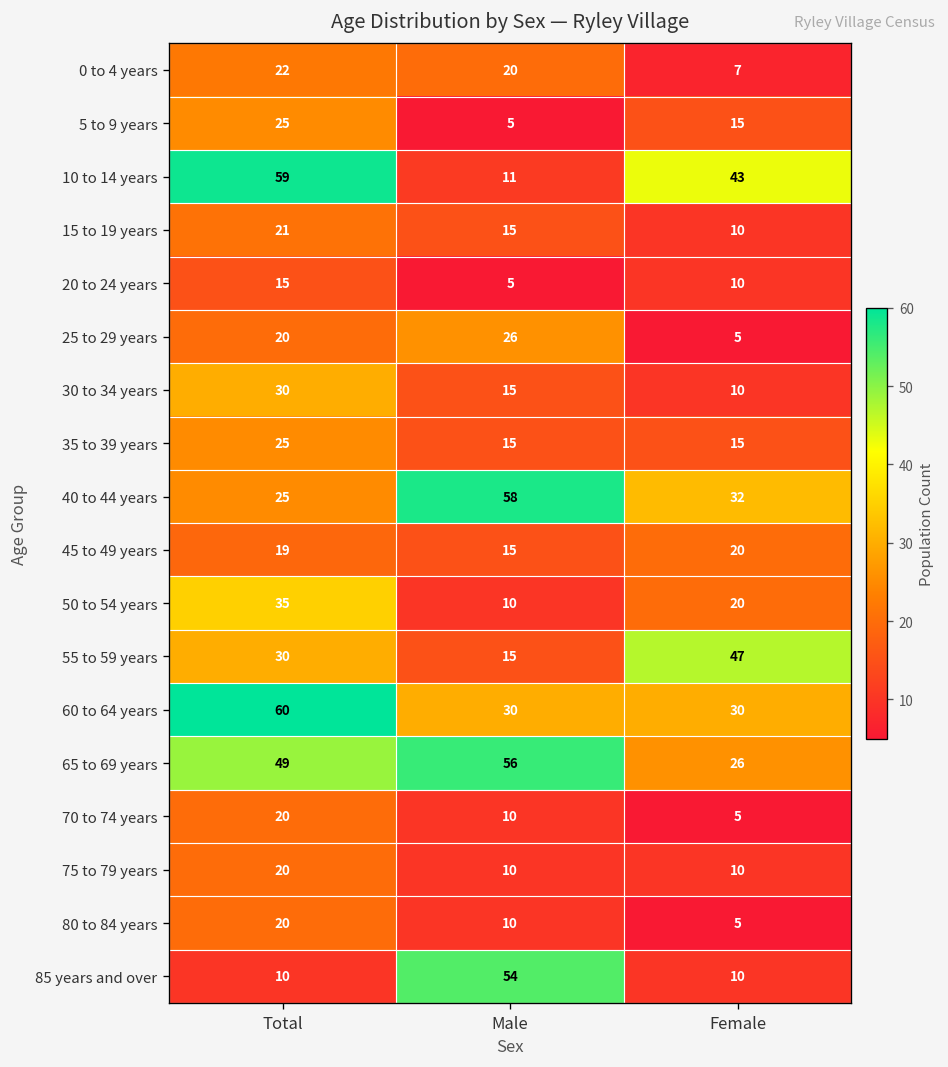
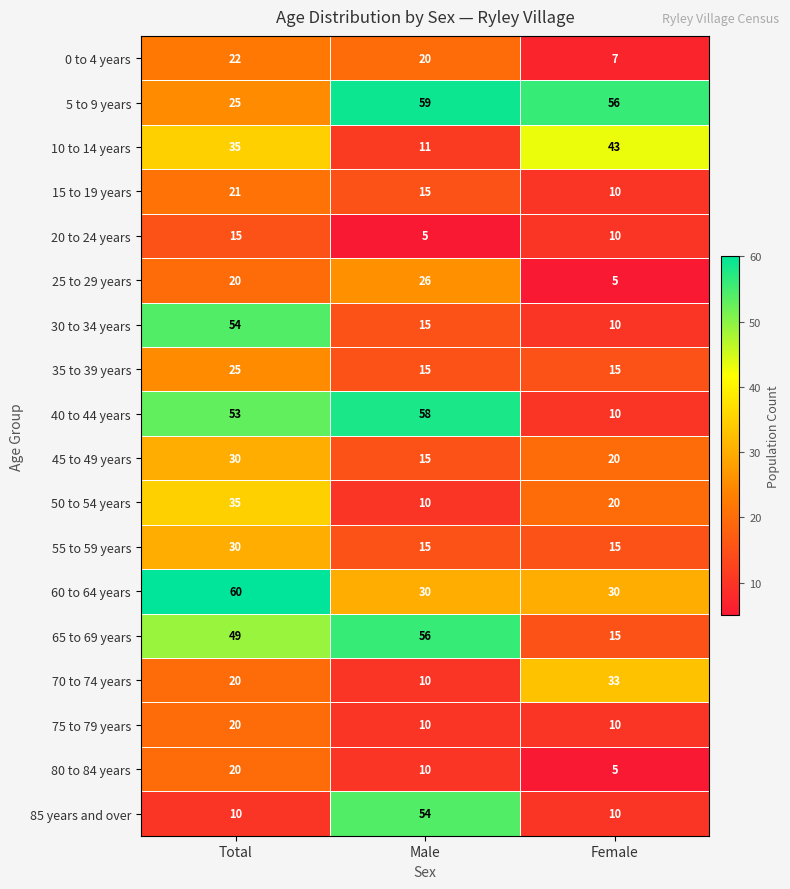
5 to 9 years, Male: 5 -> 59
5 to 9 years, Female: 15 -> 56
10 to 14 years, Total: 59 -> 35
30 to 34 years, Total: 30 -> 54
40 to 44 years, Total: 25 -> 53
40 to 44 years, Female: 32 -> 10
45 to 49 years, Total: 19 -> 30
55 to 59 years, Female: 47 -> 15
65 to 69 years, Female: 26 -> 15
70 to 74 years, Female: 5 -> 33
